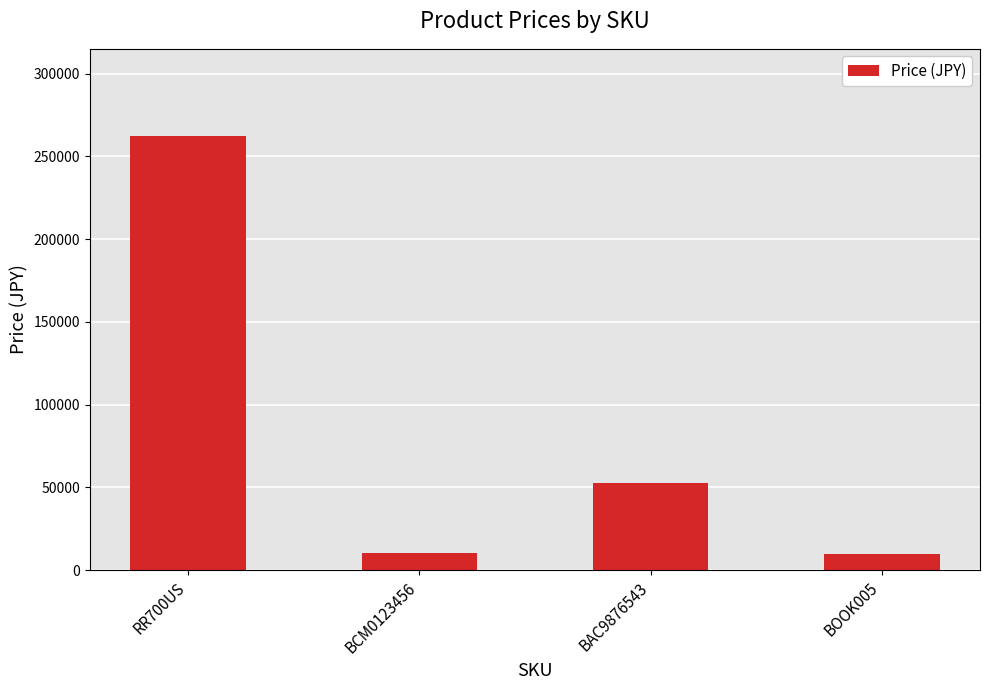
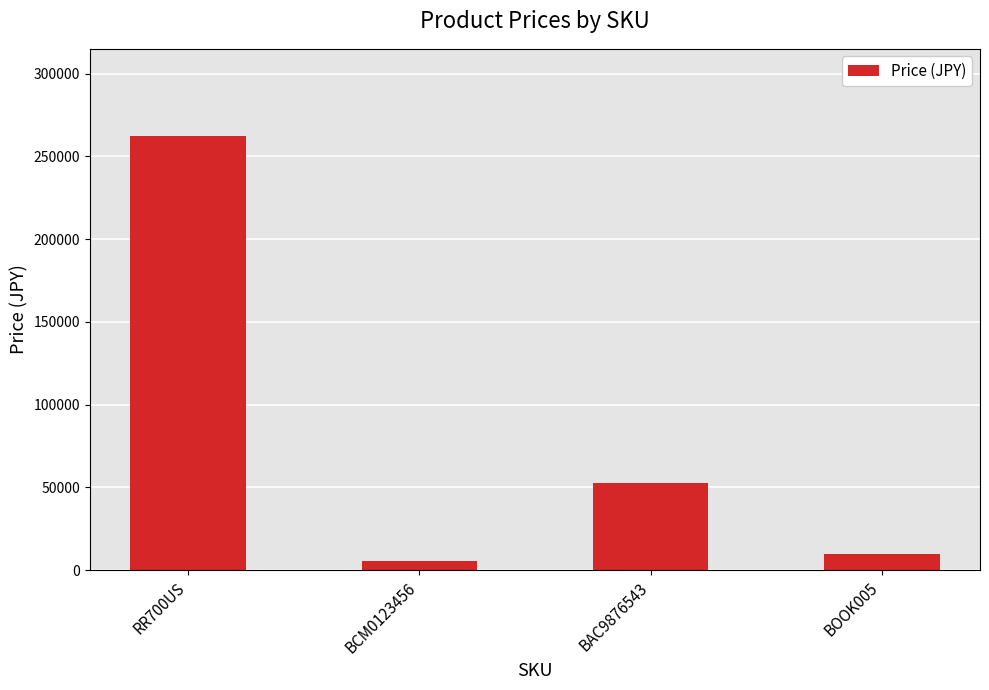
BCM0123456: 11000 -> 5000
